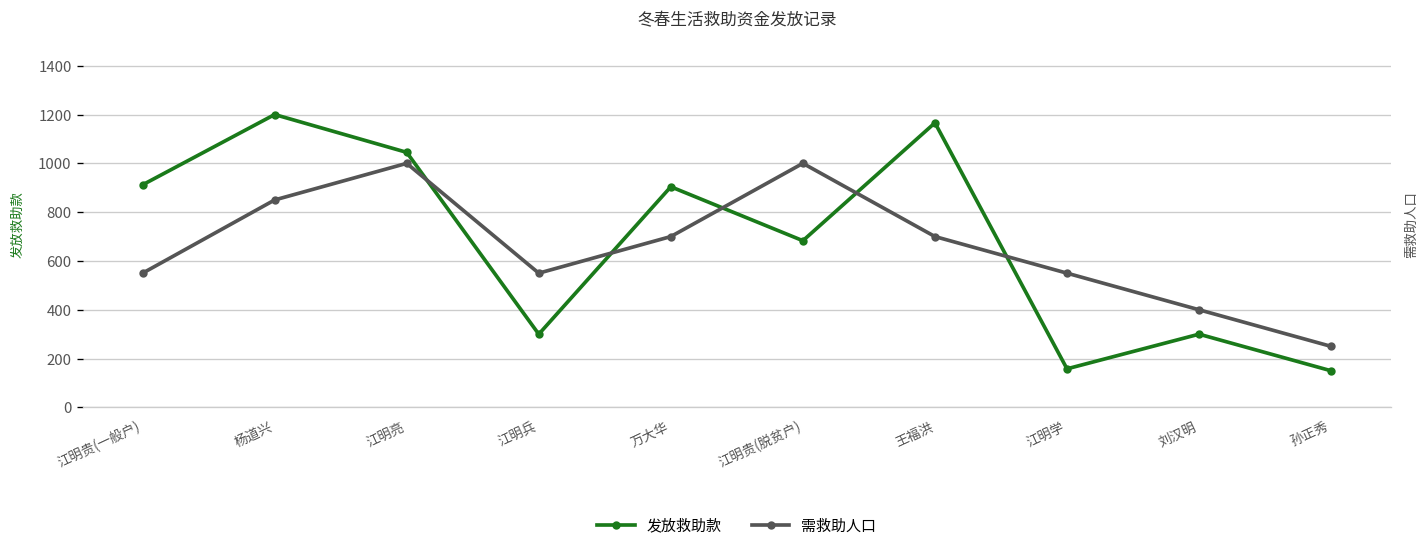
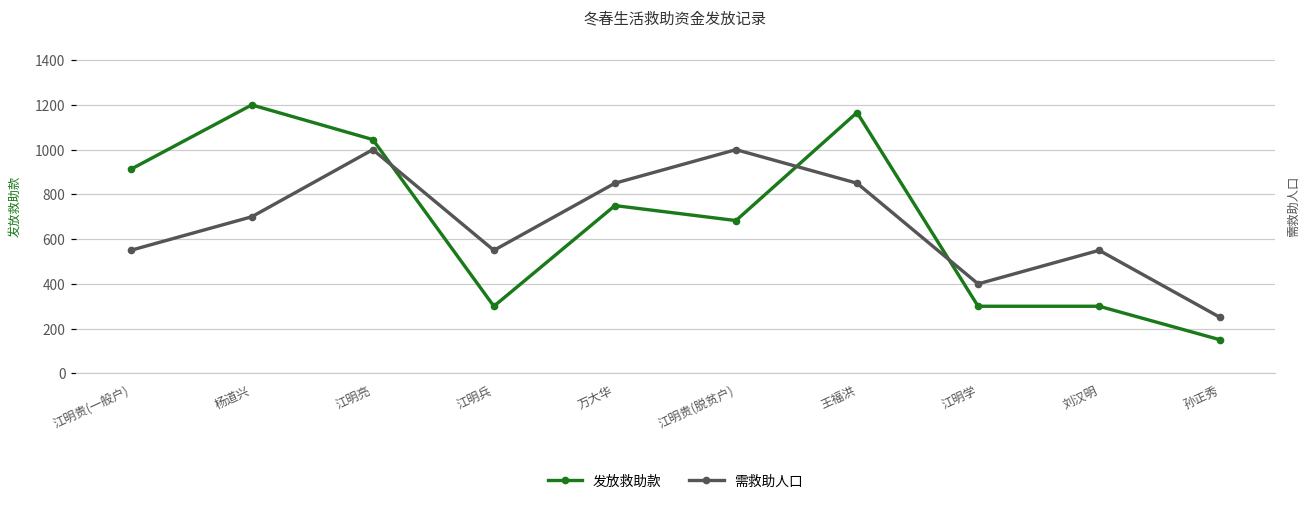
需救助人口, 杨道兴: 850 -> 700
发放救助款, 万大华: 900 -> 750
需救助人口, 万大华: 700 -> 850
需救助人口, 王福洪: 700 -> 850
发放救助款, 江明学: 160 -> 300
需救助人口, 江明学: 550 -> 400
需救助人口, 刘汉明: 400 -> 550
